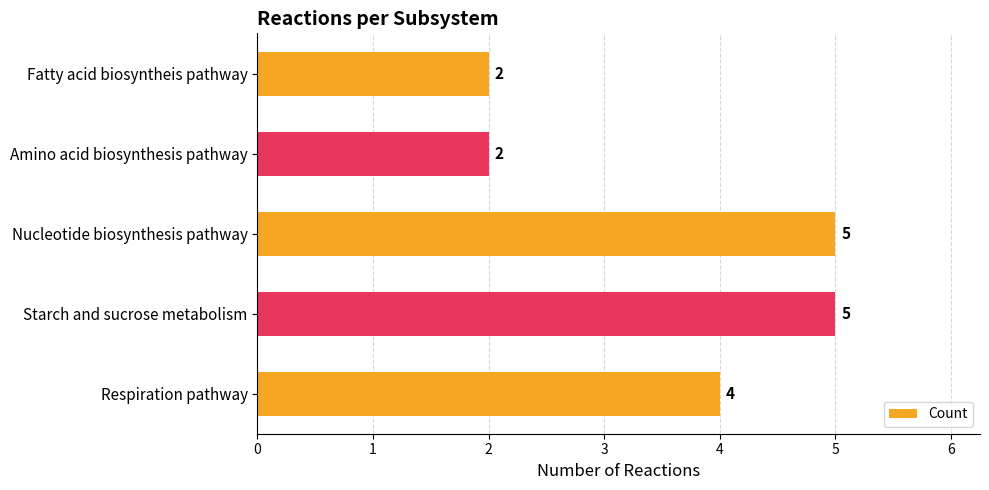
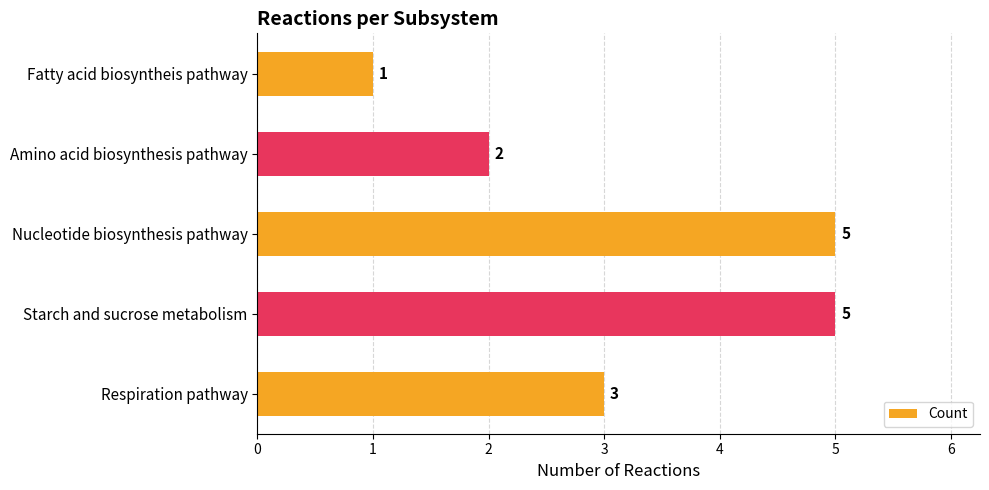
Fatty acid biosyntheis pathway: 2 -> 1
Respiration pathway: 4 -> 3
